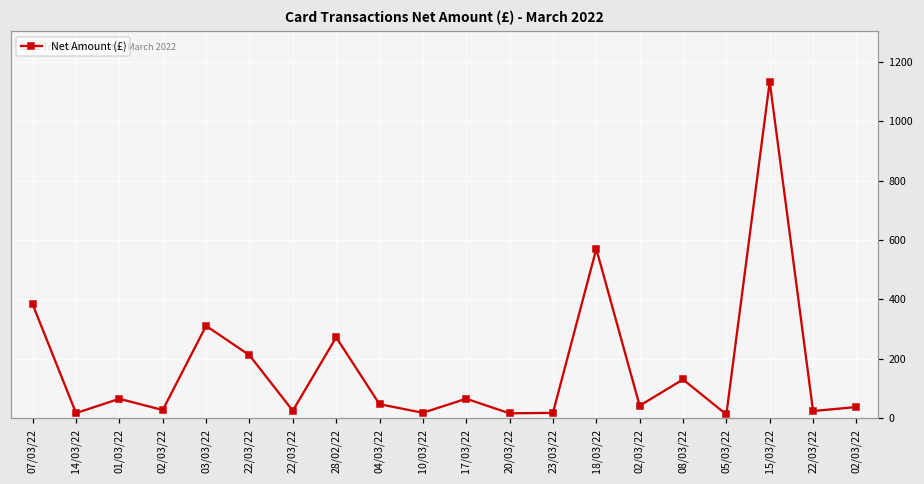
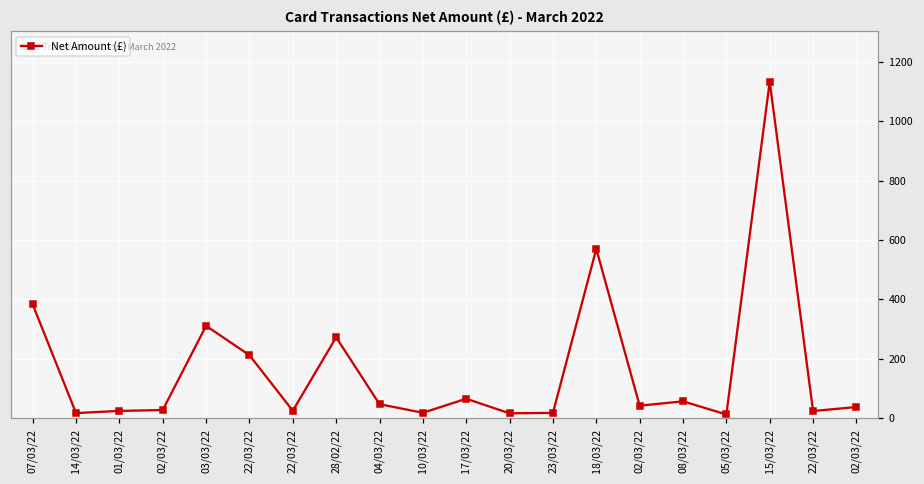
01/03/22: 60 -> 20
08/03/22: 130 -> 60
